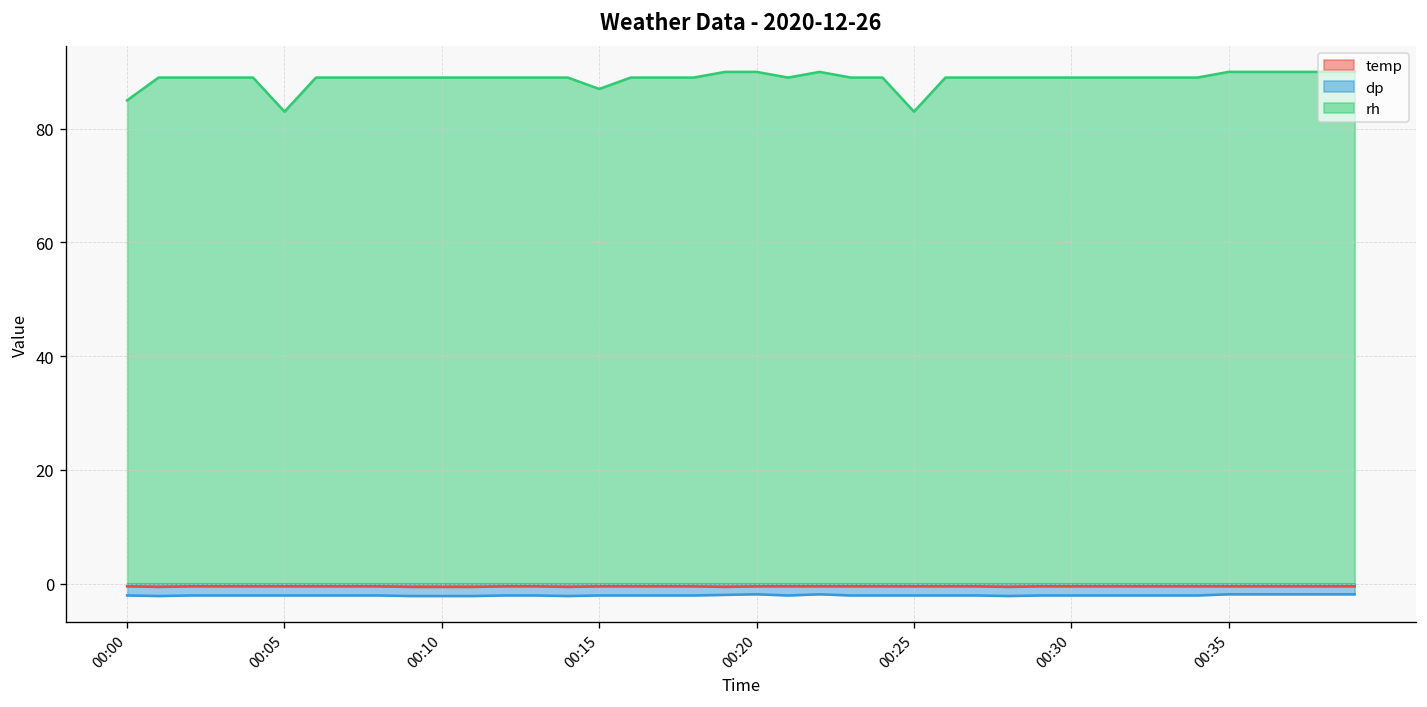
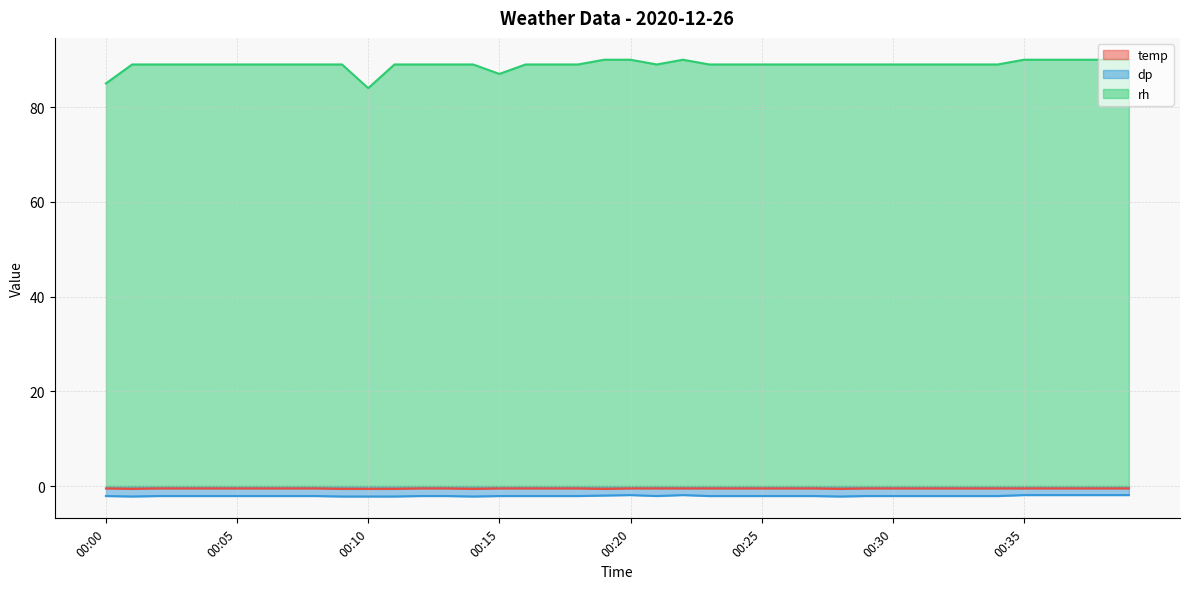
rh, 00:05: 83 -> 89
rh, 00:10: 89 -> 84
rh, 00:25: 83 -> 89
